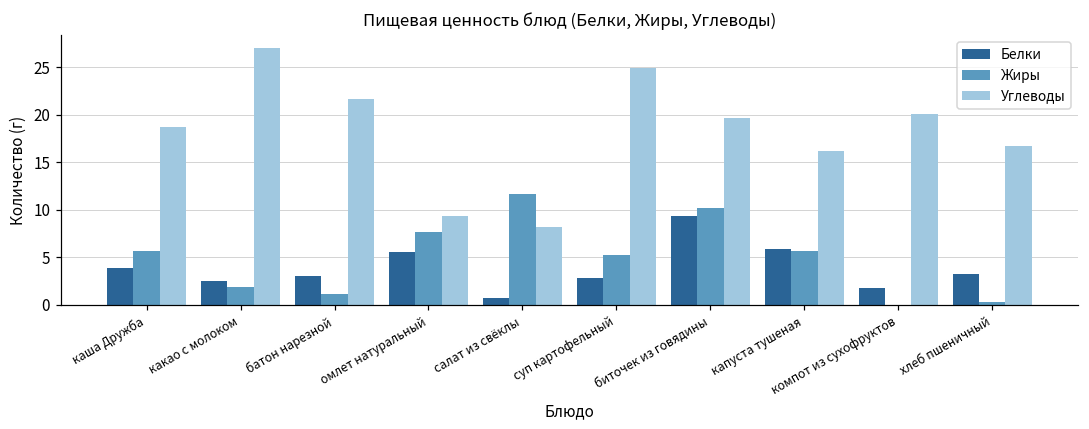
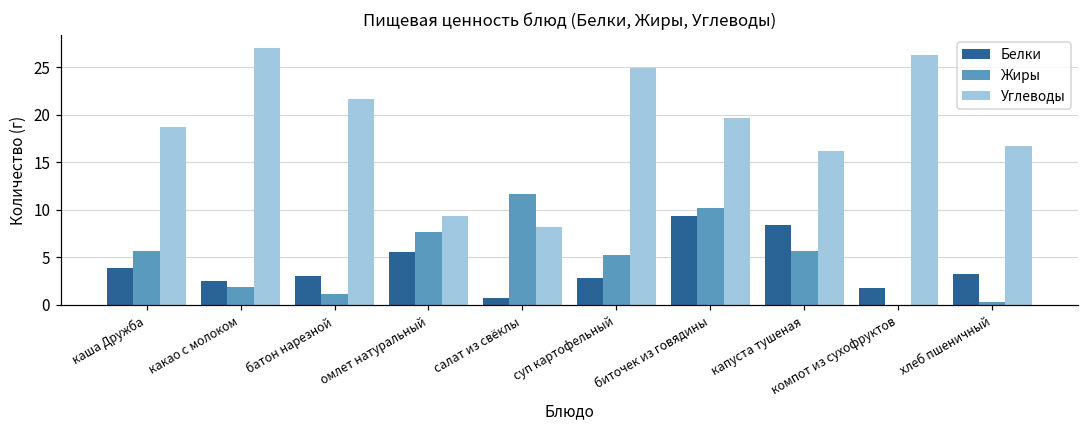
Белки, капуста тушеная: 6 -> 8
Углеводы, компот из сухофруктов: 20 -> 26
